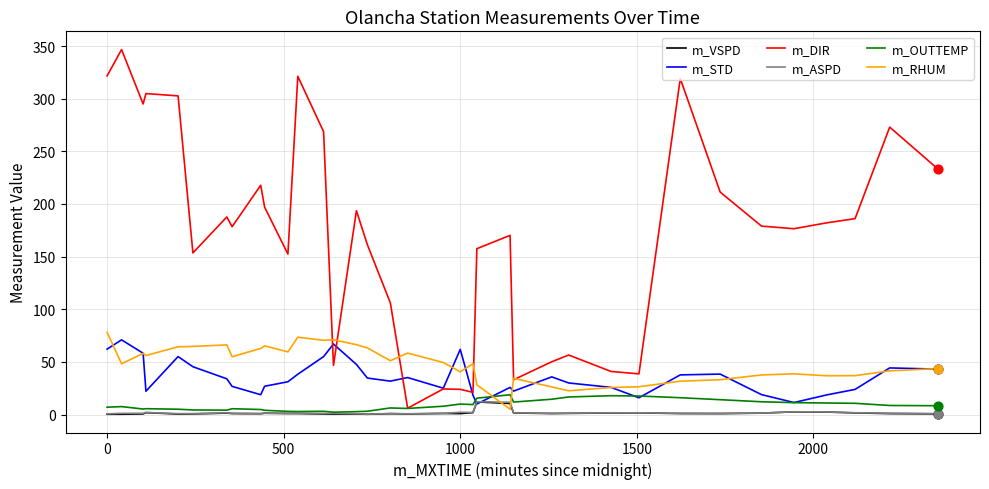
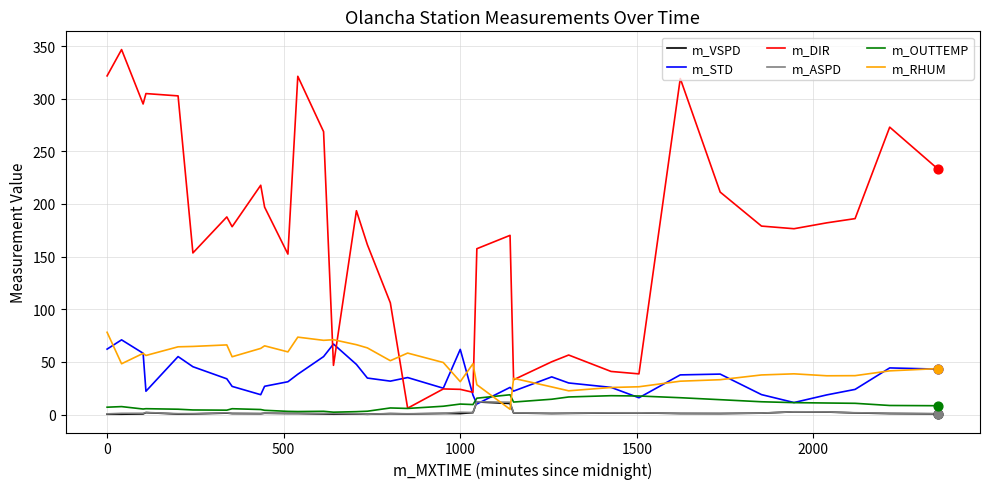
m_RHUM, 1000: 41 -> 31
